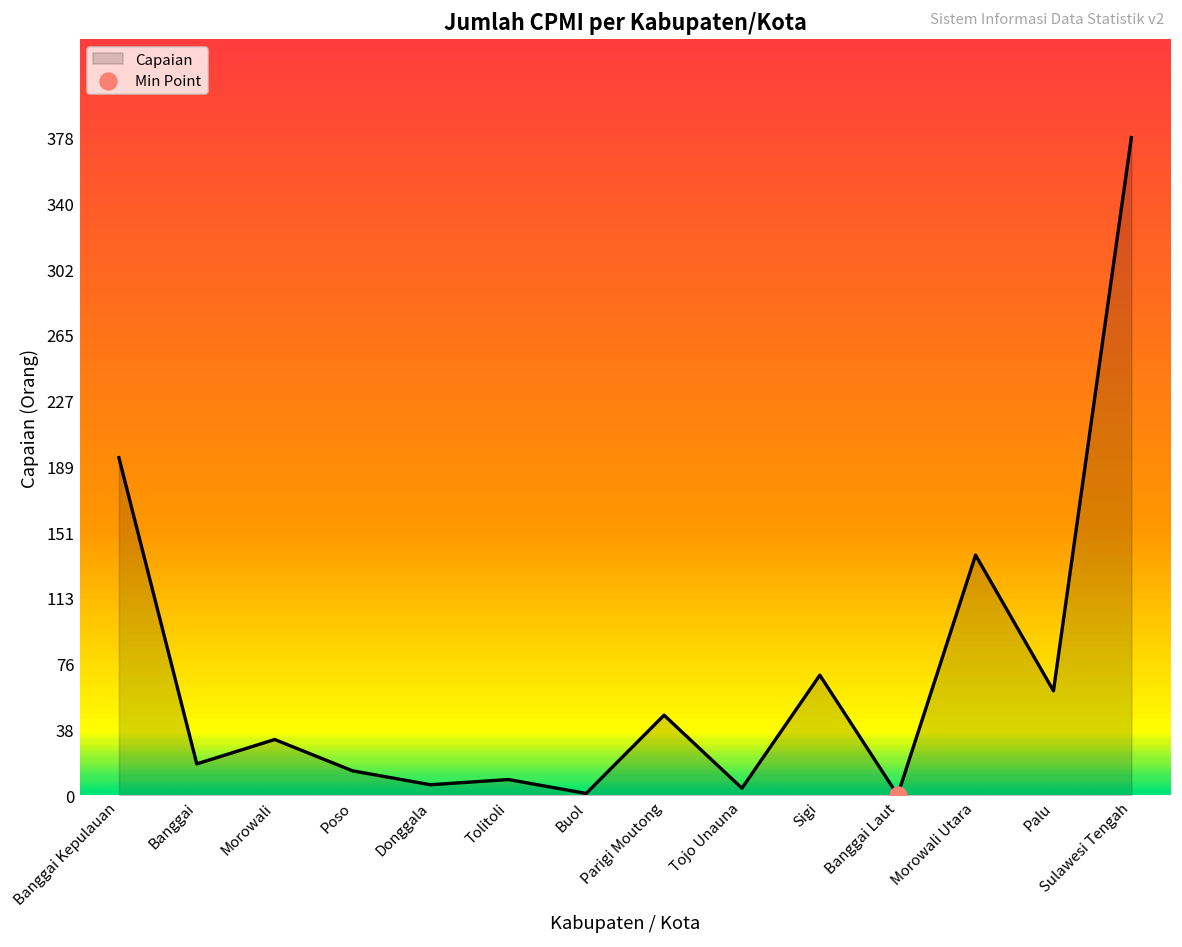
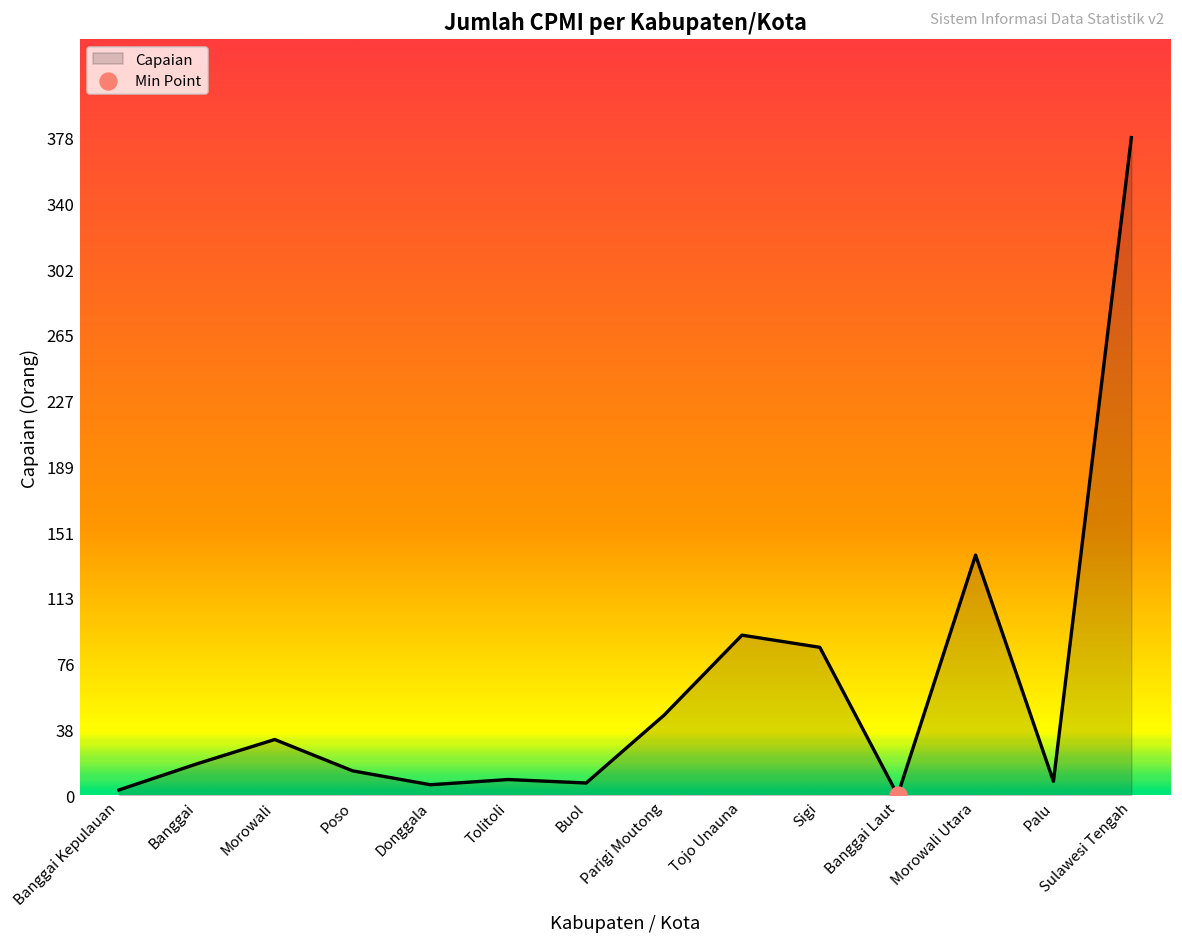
Capaian, Banggai Kepulauan: 194 -> 3
Capaian, Buol: 1 -> 7
Capaian, Tojo Unauna: 4 -> 92
Capaian, Sigi: 69 -> 85
Capaian, Palu: 60 -> 8
